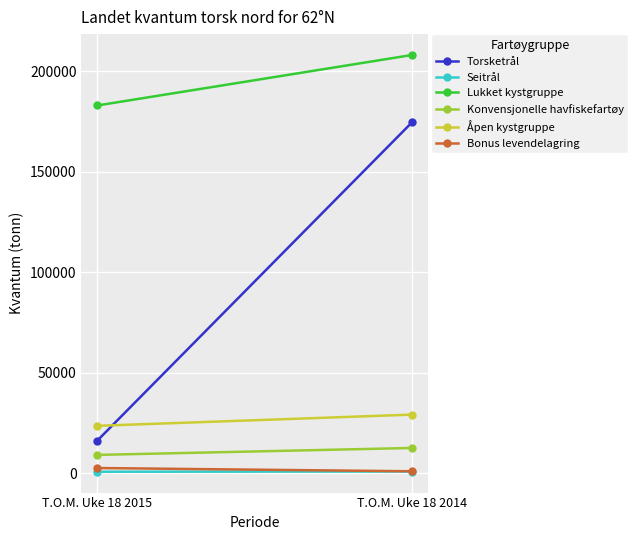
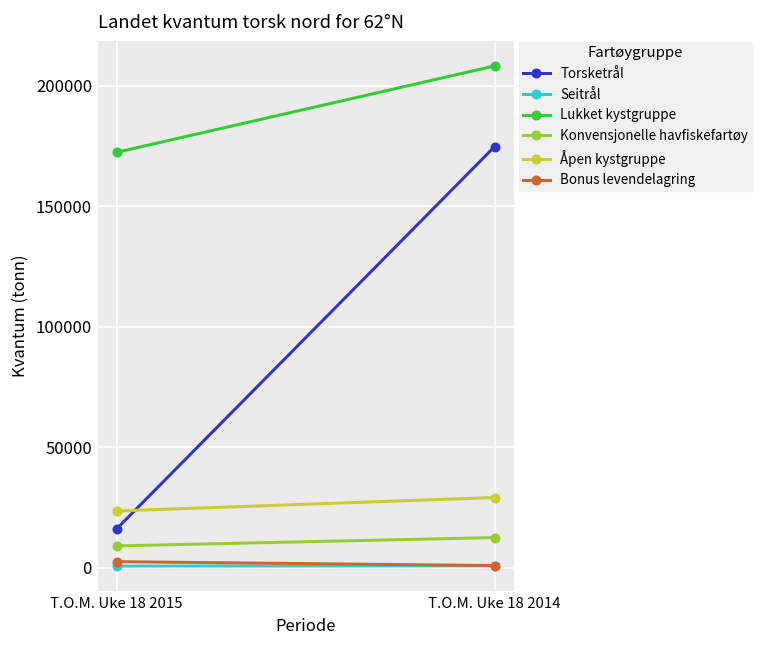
Lukket kystgruppe, T.O.M. Uke 18 2015: 183000 -> 172000
